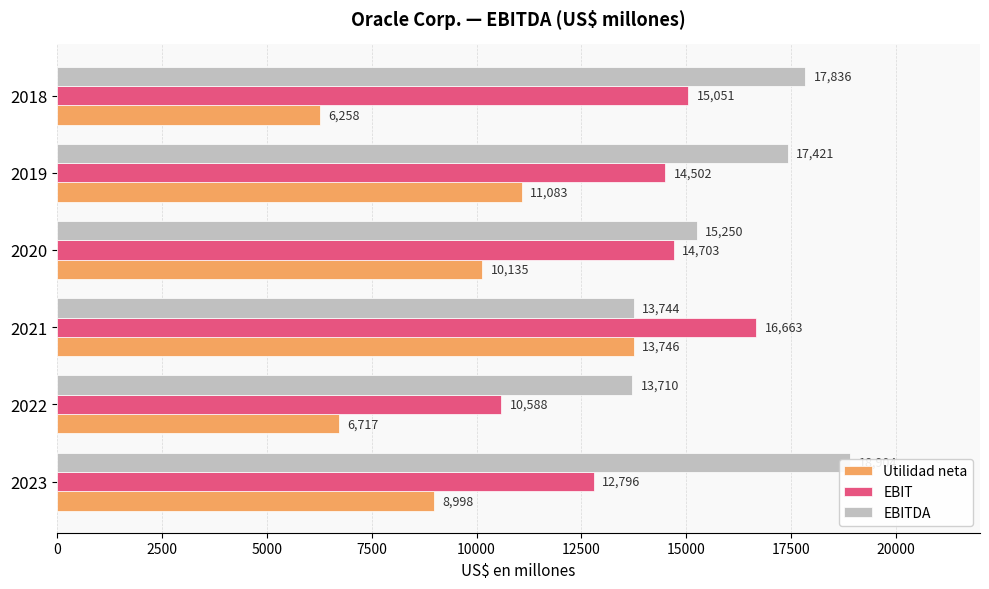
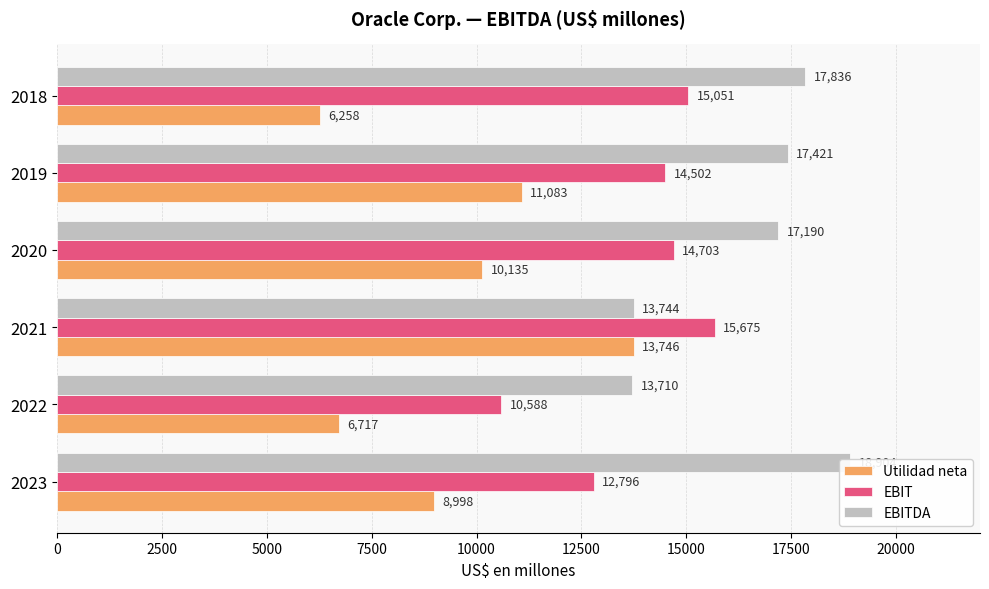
EBITDA, 2020: 15,250 -> 17,190
EBIT, 2021: 16,663 -> 15,675
